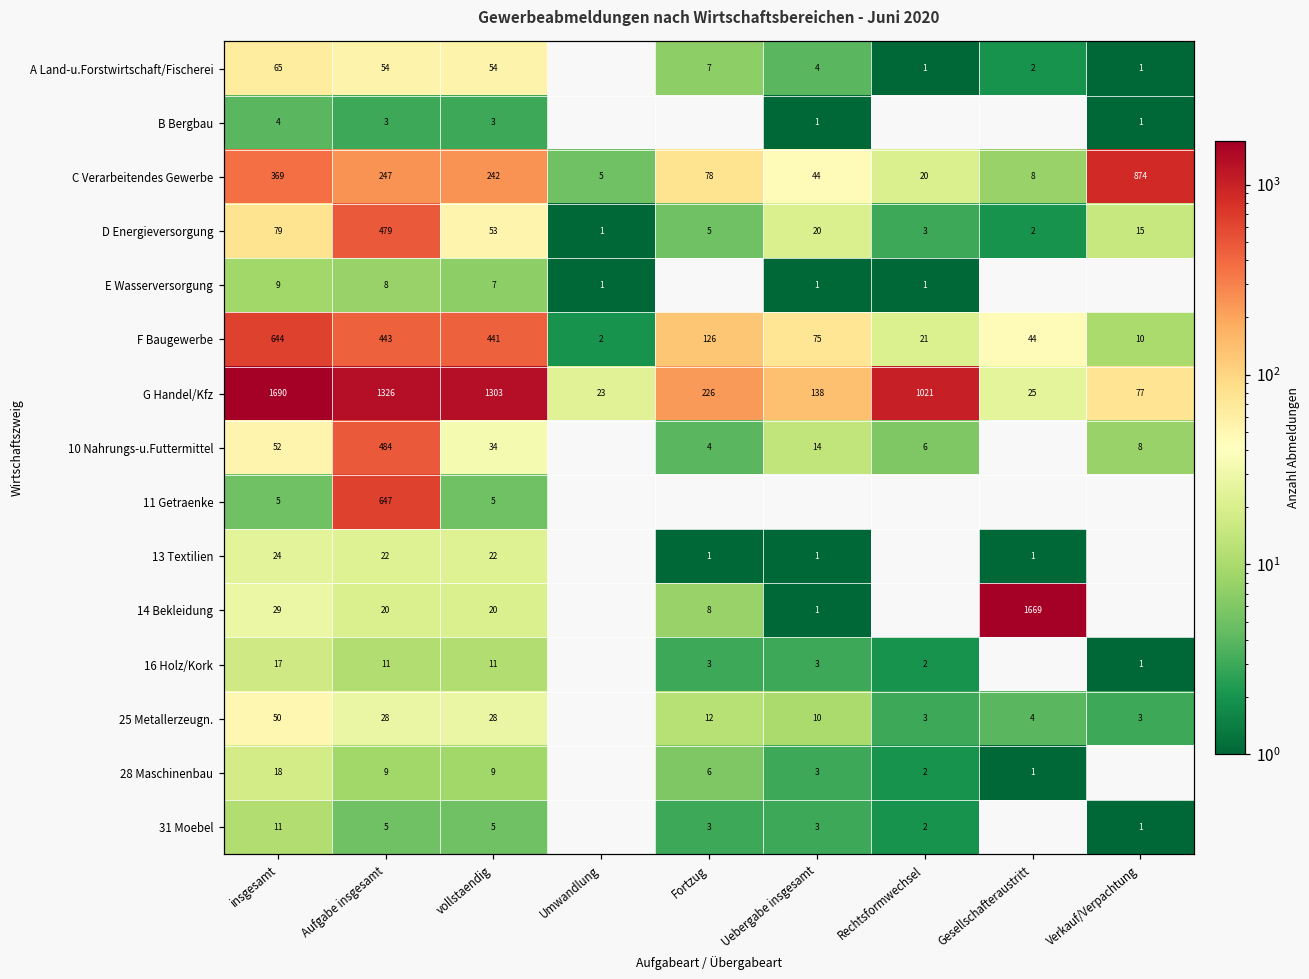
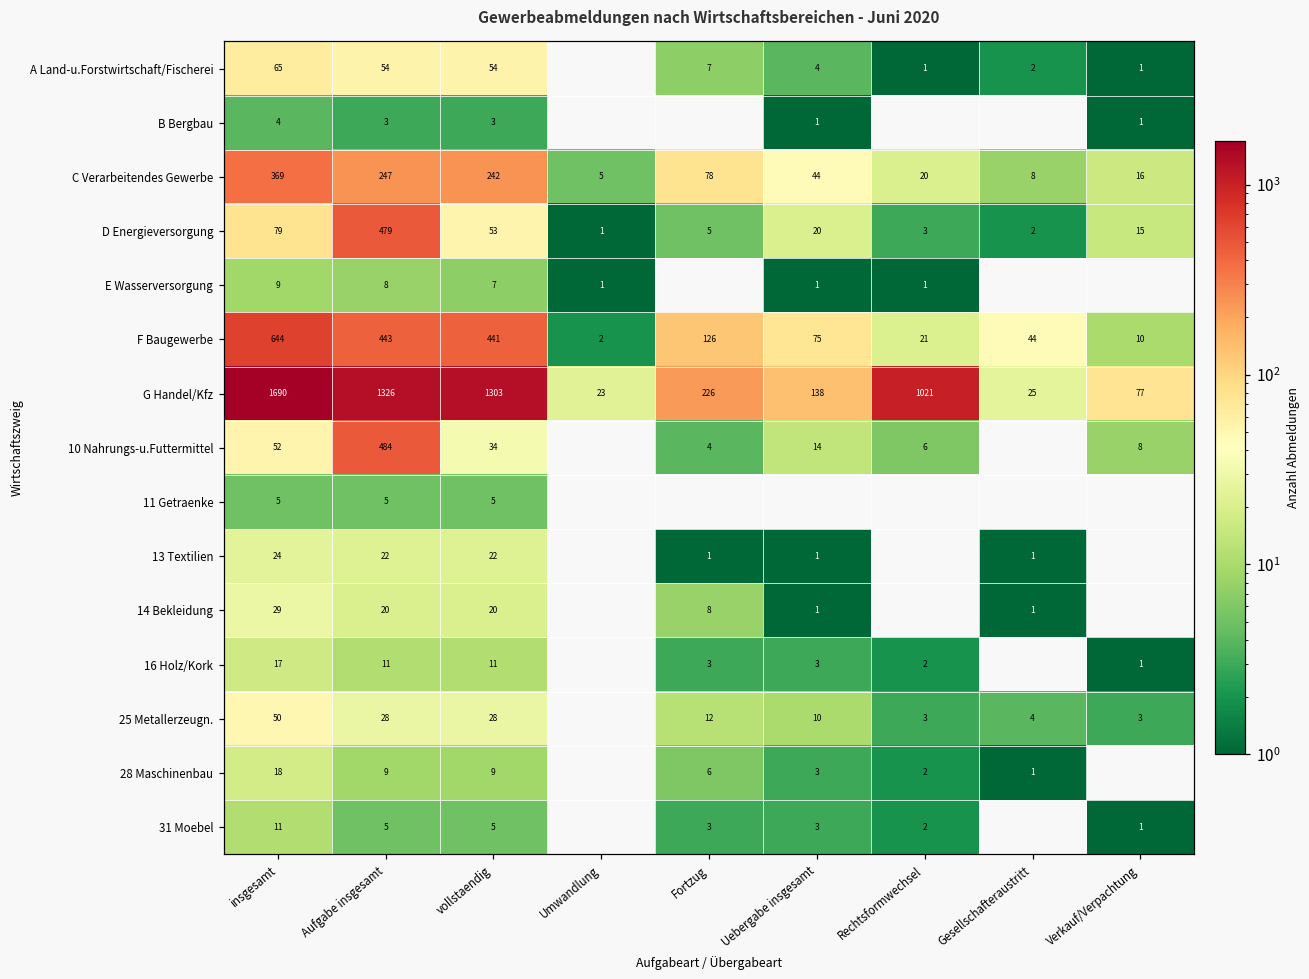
C Verarbeitendes Gewerbe, Verkauf/Verpachtung: 874 -> 16
11 Getraenke, Aufgabe insgesamt: 647 -> 5
14 Bekleidung, Gesellschafteraustritt: 1669 -> 1
